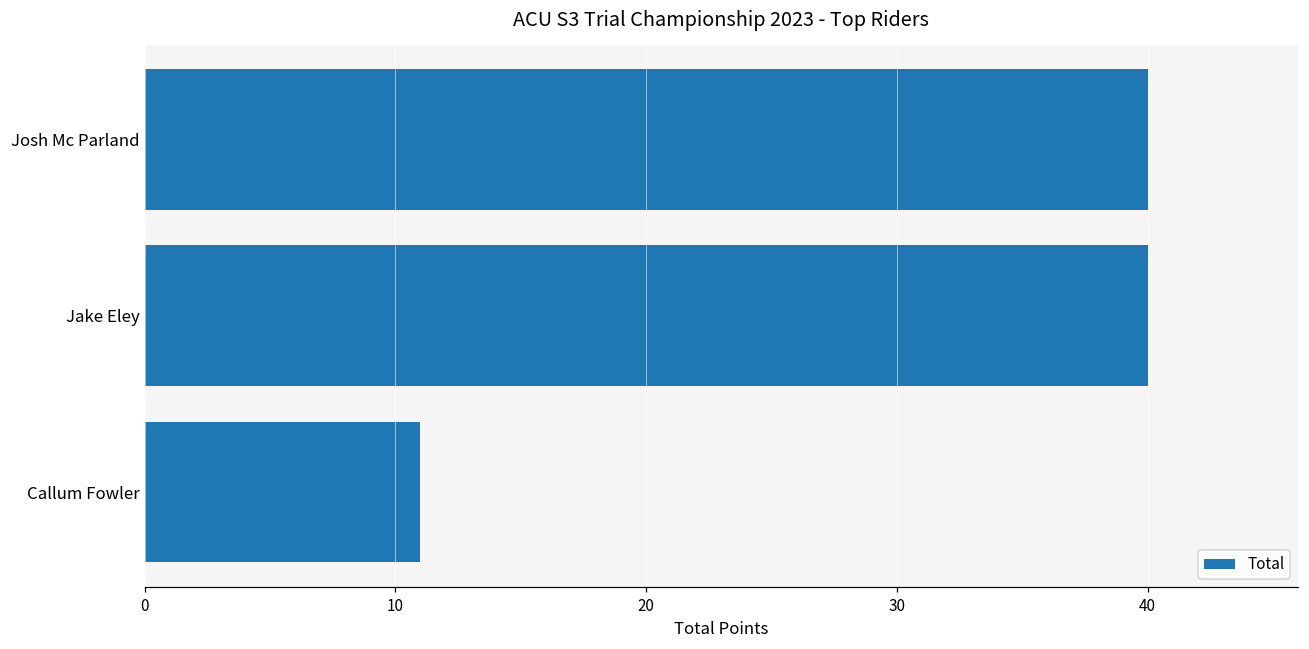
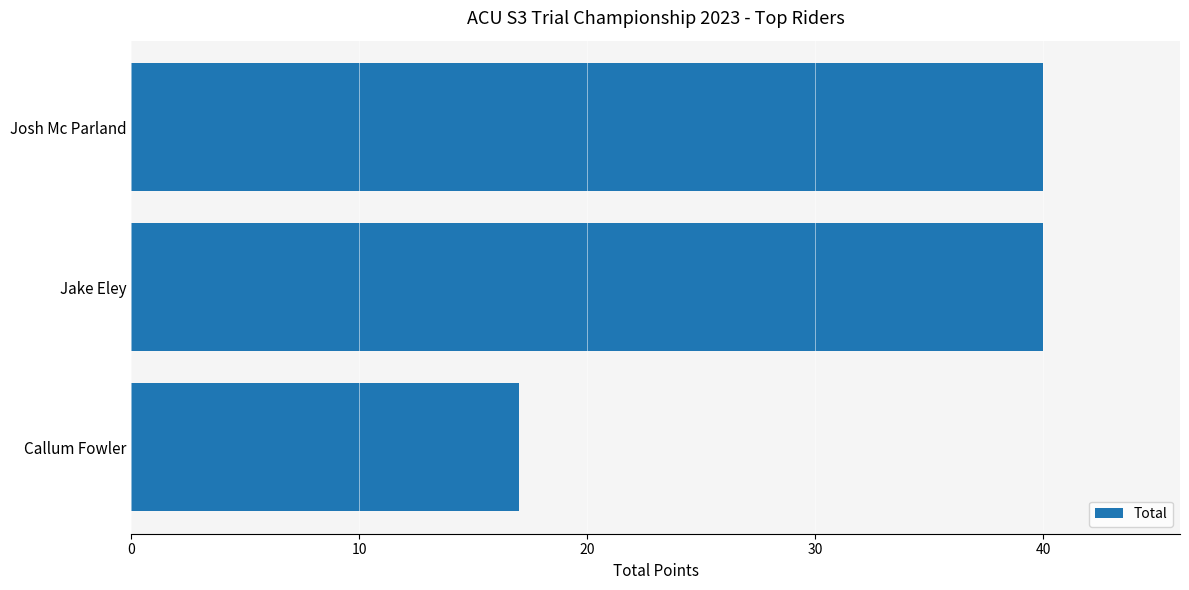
Callum Fowler: 11 -> 17
